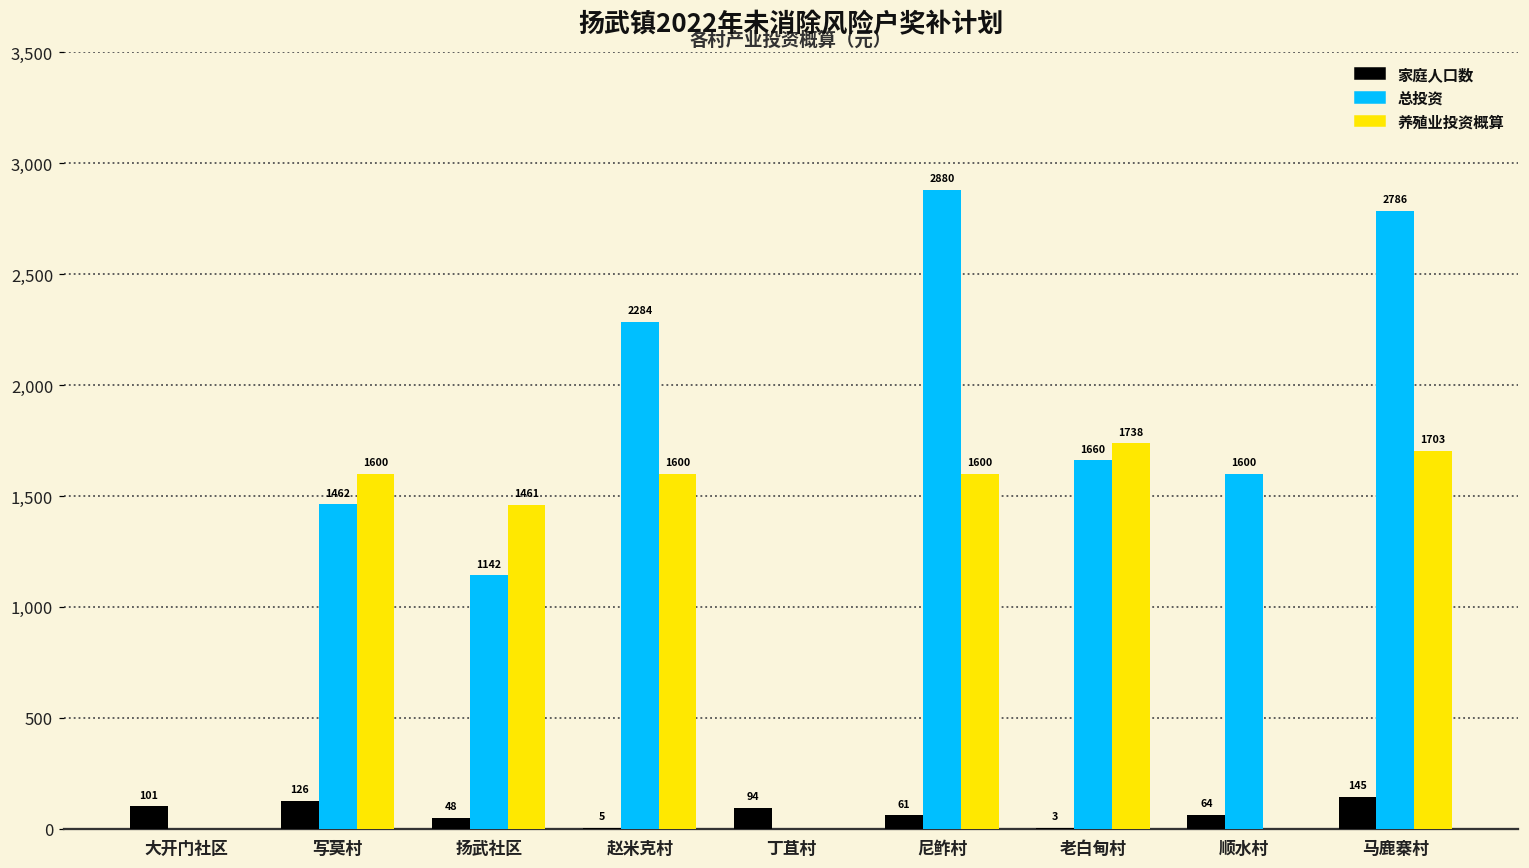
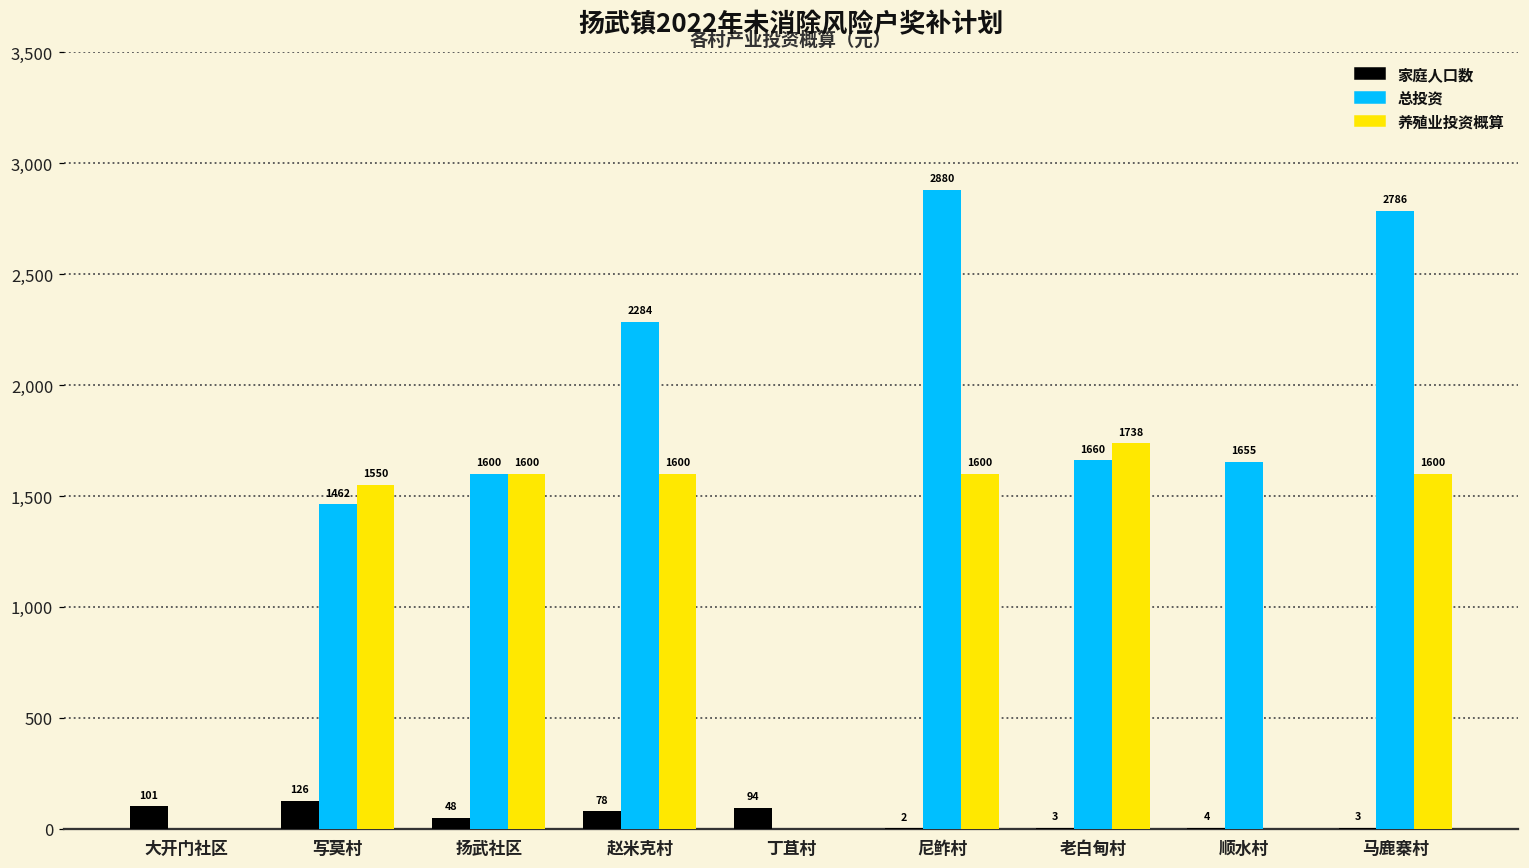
养殖业投资概算, 写莫村: 1600 -> 1550
总投资, 扬武社区: 1142 -> 1600
养殖业投资概算, 扬武社区: 1461 -> 1600
家庭人口数, 赵米克村: 5 -> 78
家庭人口数, 尼鲊村: 61 -> 2
家庭人口数, 顺水村: 64 -> 4
总投资, 顺水村: 1600 -> 1655
家庭人口数, 马鹿寨村: 145 -> 3
养殖业投资概算, 马鹿寨村: 1703 -> 1600
